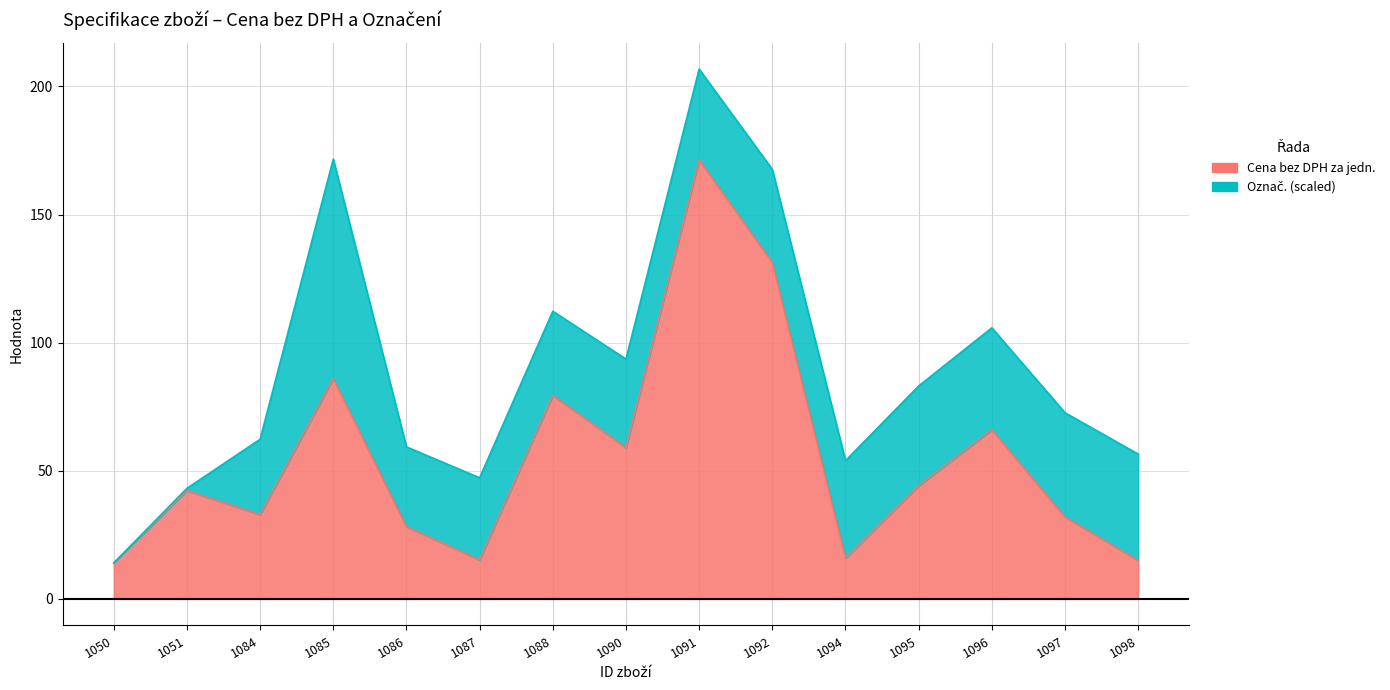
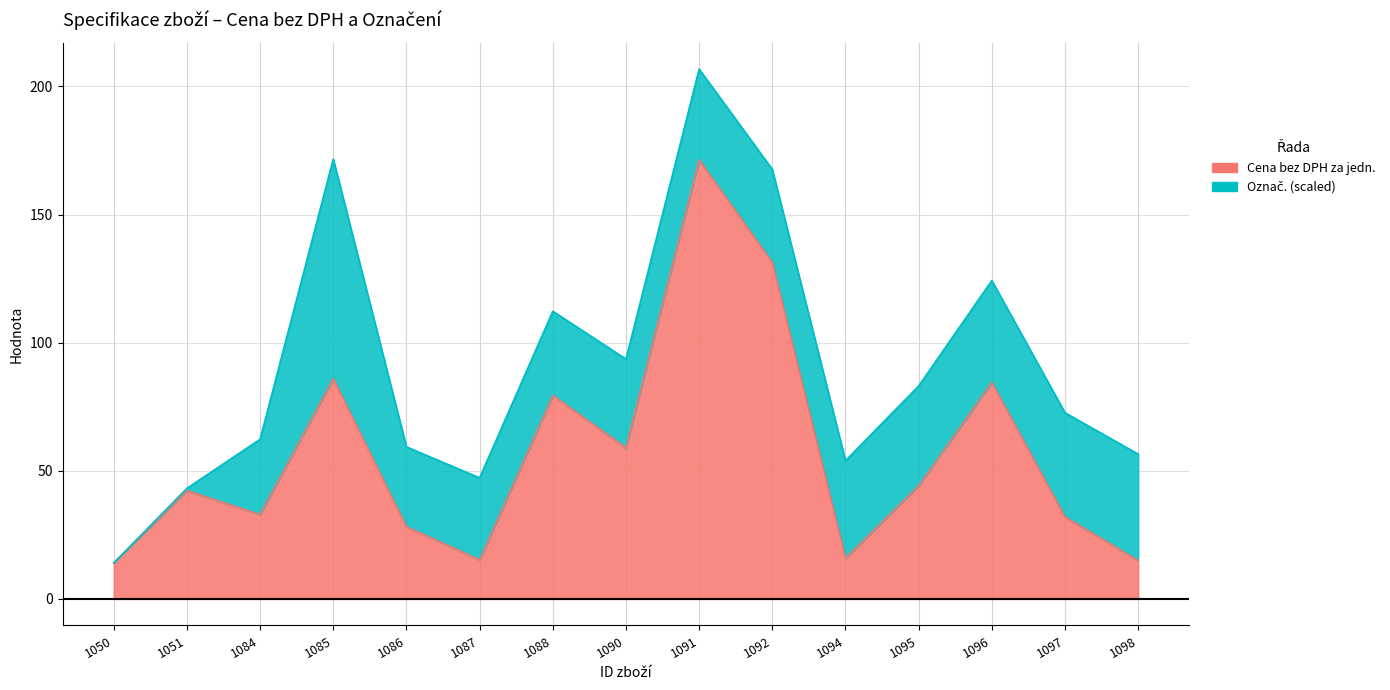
Cena bez DPH za jedn., 1096: 66 -> 84
